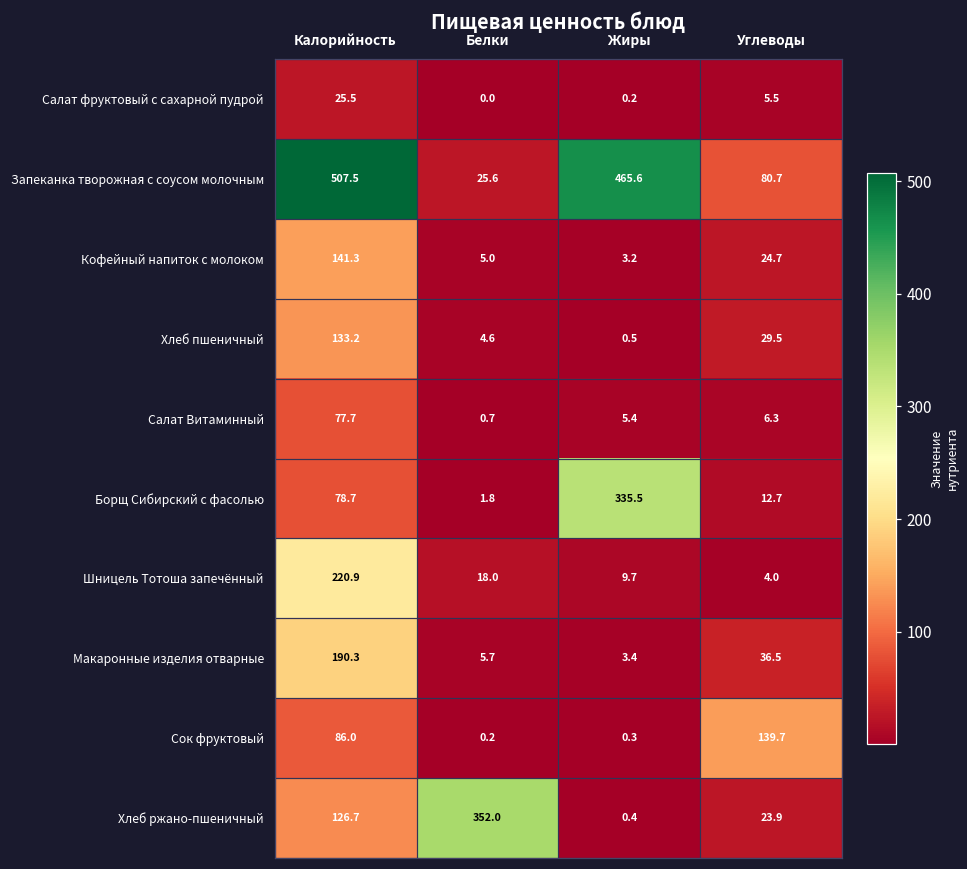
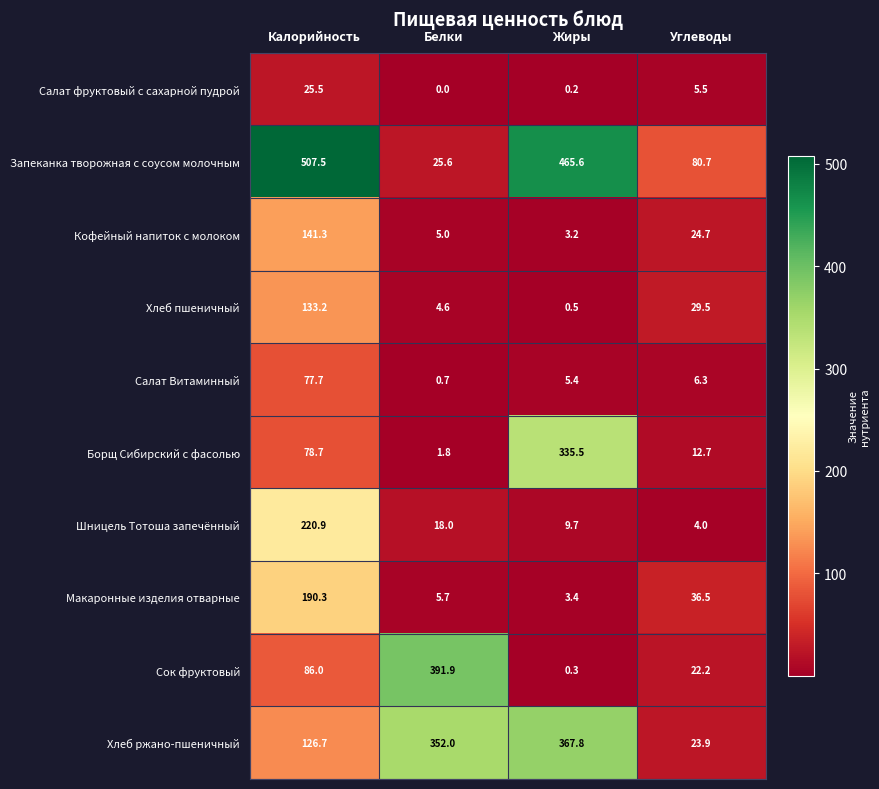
Сок фруктовый, Белки: 0.2 -> 391.9
Сок фруктовый, Углеводы: 139.7 -> 22.2
Хлеб ржано-пшеничный, Жиры: 0.4 -> 367.8
